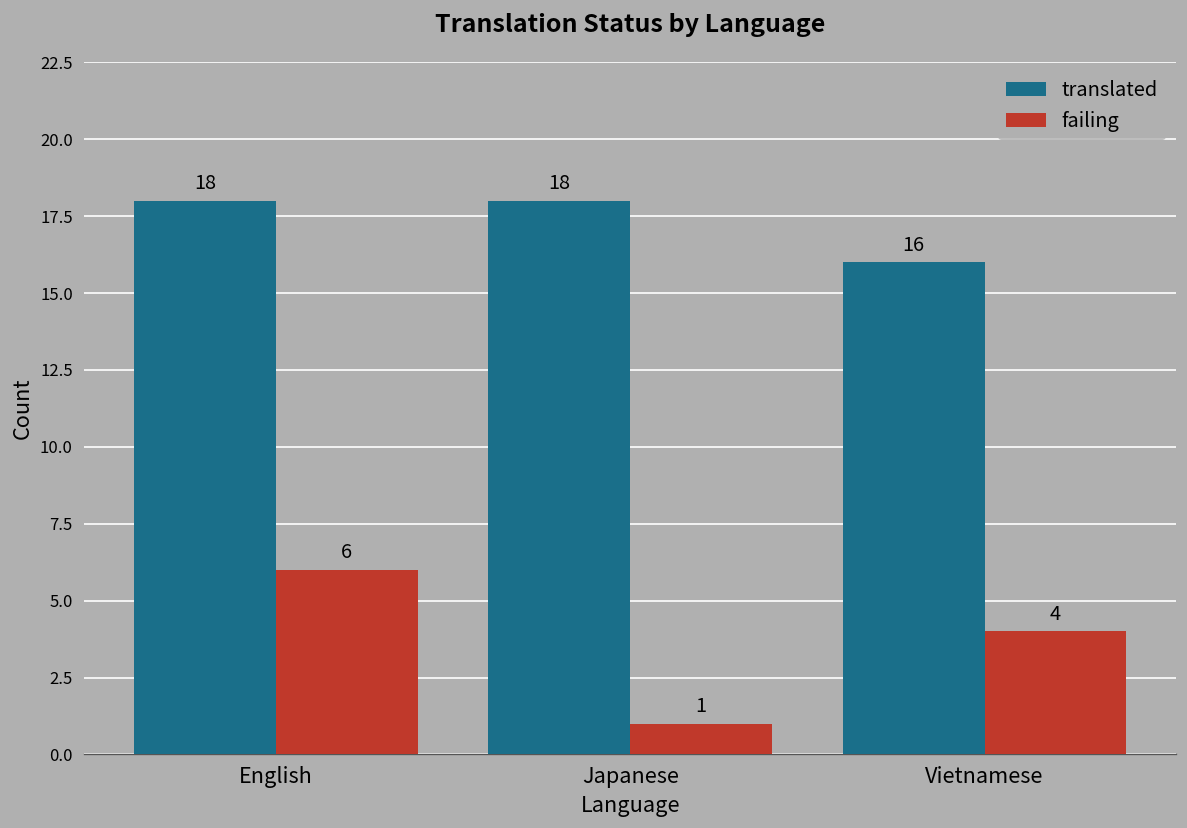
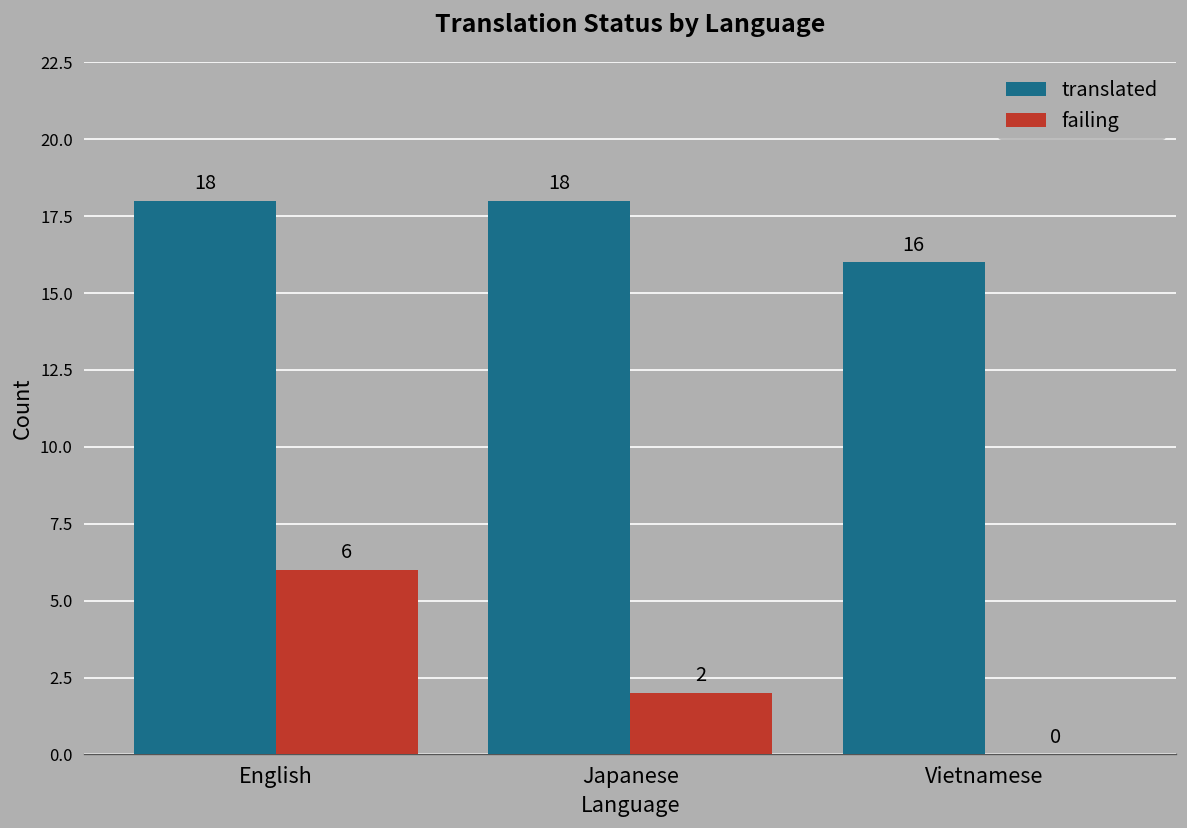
failing, Japanese: 1 -> 2
failing, Vietnamese: 4 -> 0
